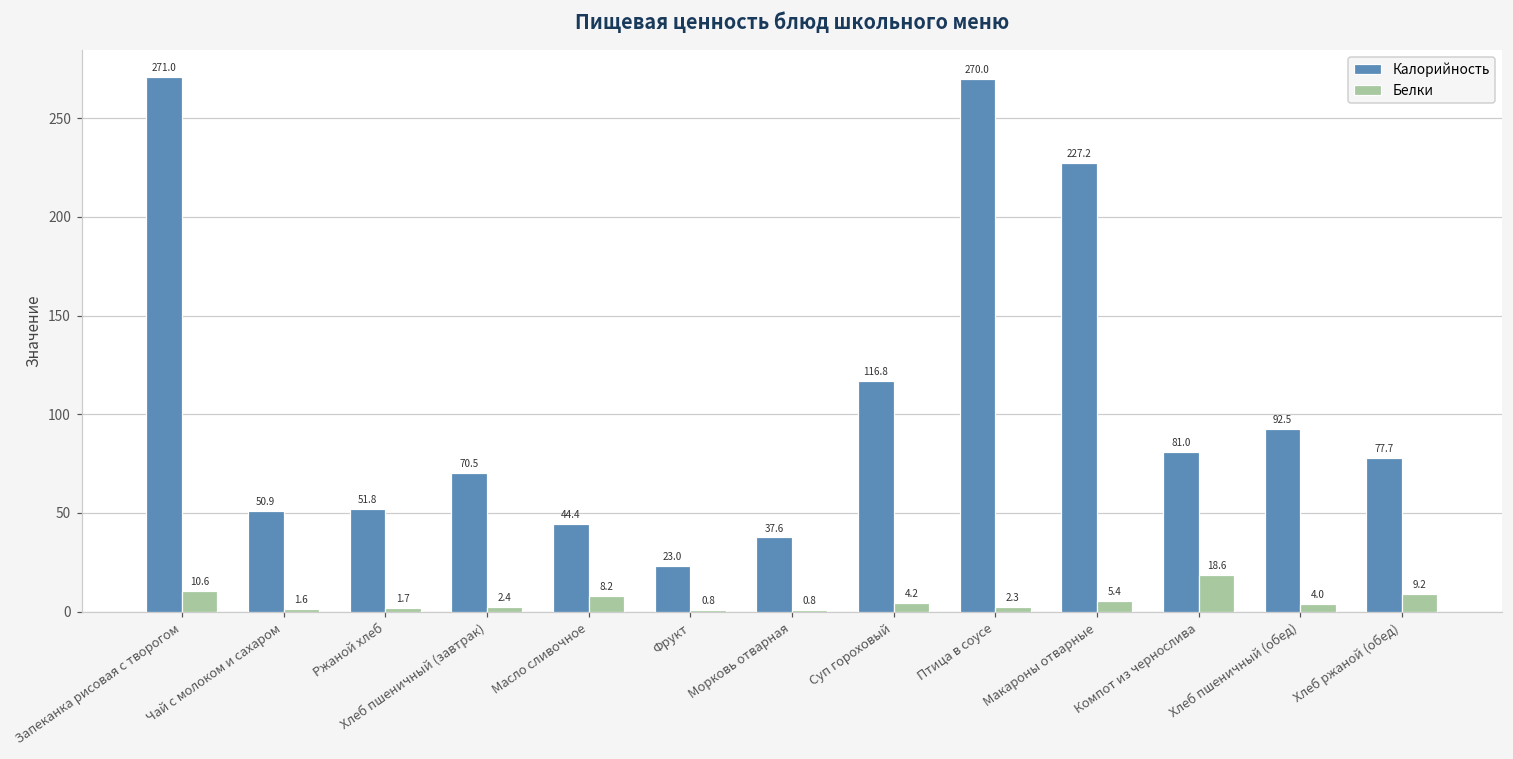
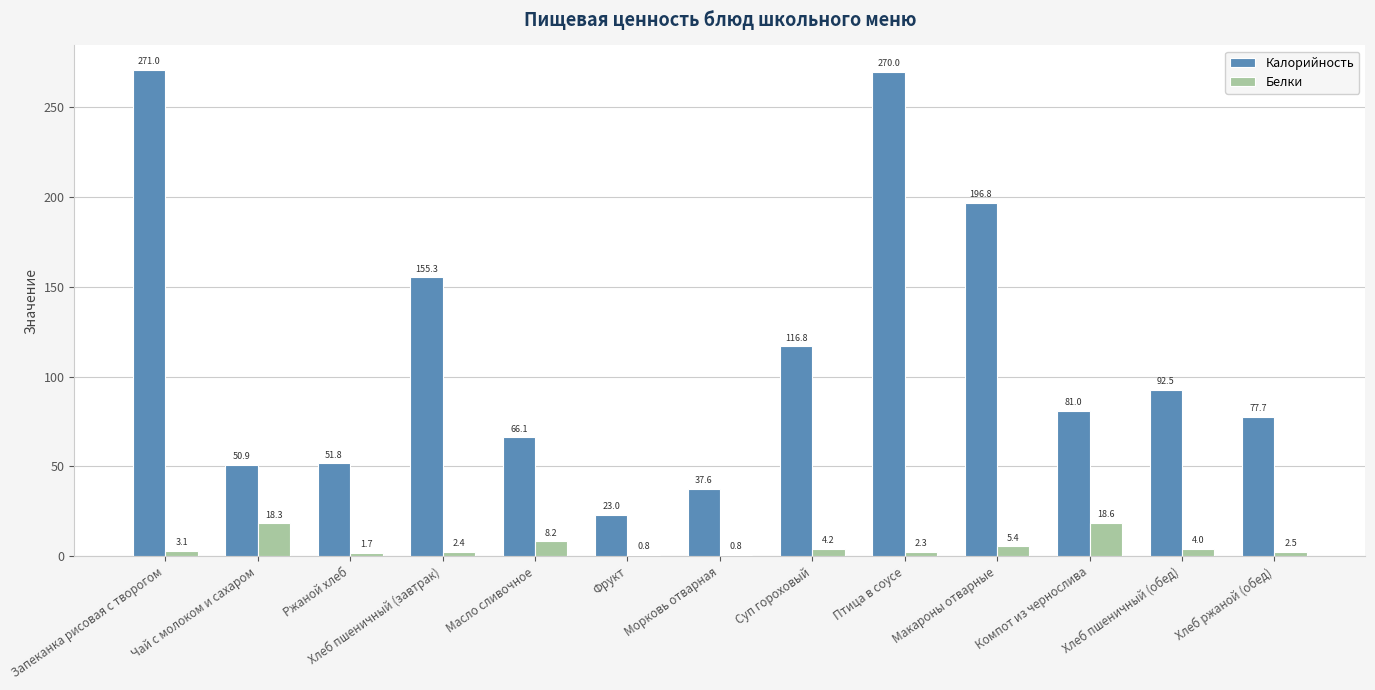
Белки, Запеканка рисовая с творогом: 10.6 -> 3.1
Белки, Чай с молоком и сахаром: 1.6 -> 18.3
Калорийность, Хлеб пшеничный (завтрак): 70.5 -> 155.3
Калорийность, Масло сливочное: 44.4 -> 66.1
Калорийность, Макароны отварные: 227.2 -> 196.8
Белки, Хлеб ржаной (обед): 9.2 -> 2.5
